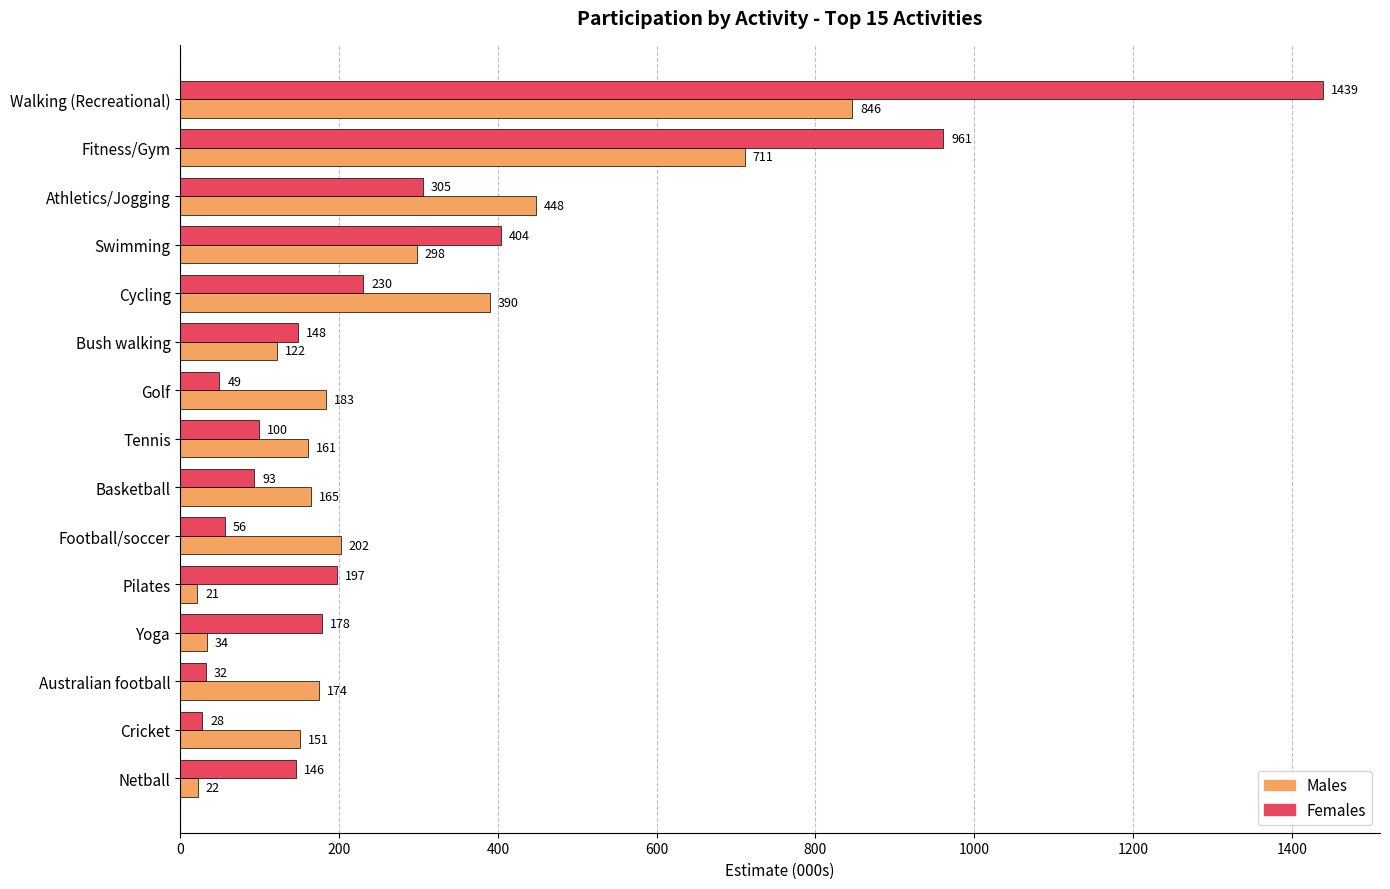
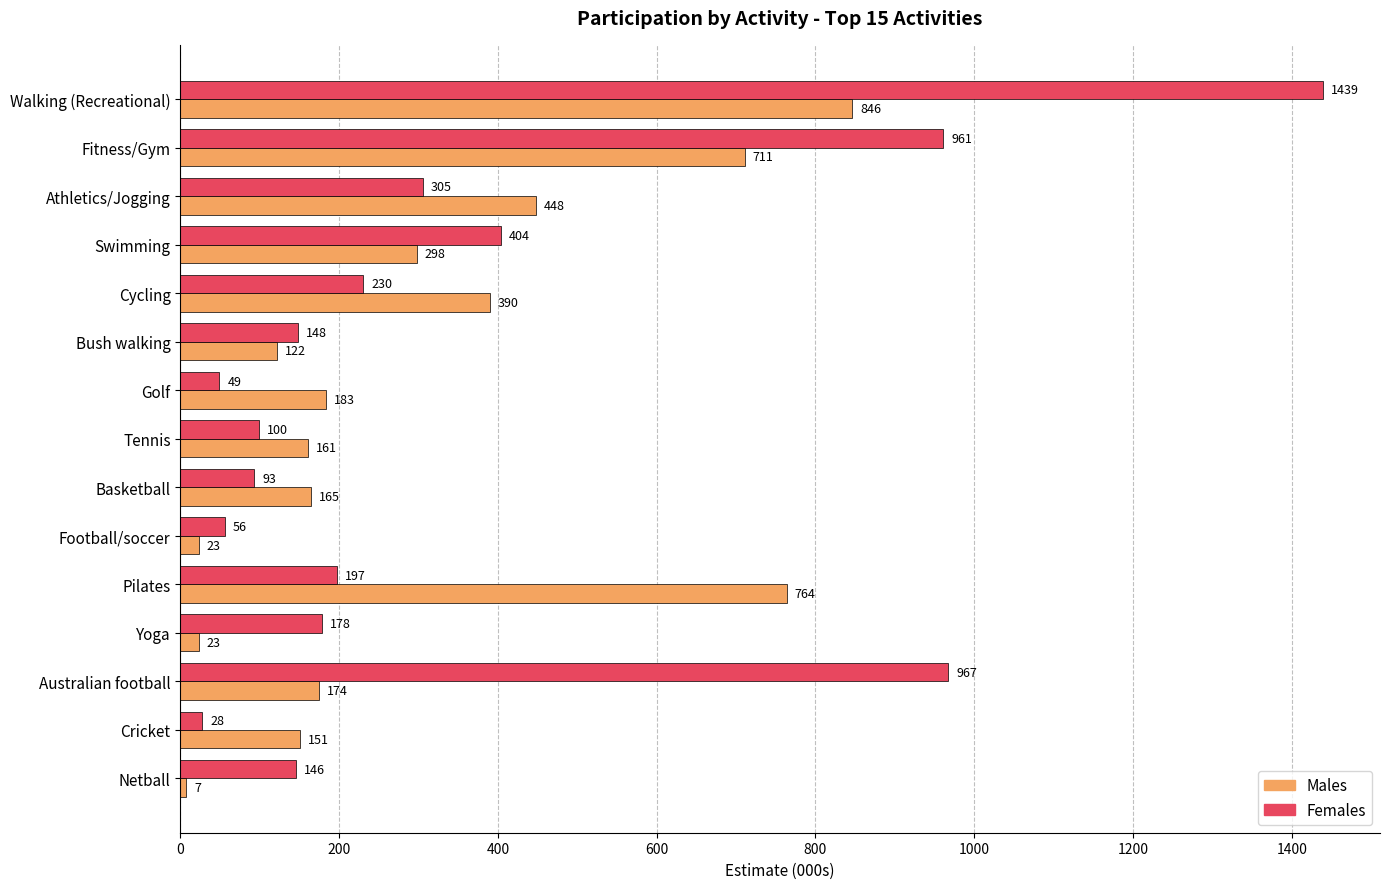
Males, Football/soccer: 202 -> 23
Males, Pilates: 21 -> 764
Males, Yoga: 34 -> 23
Females, Australian football: 32 -> 967
Males, Netball: 22 -> 7
